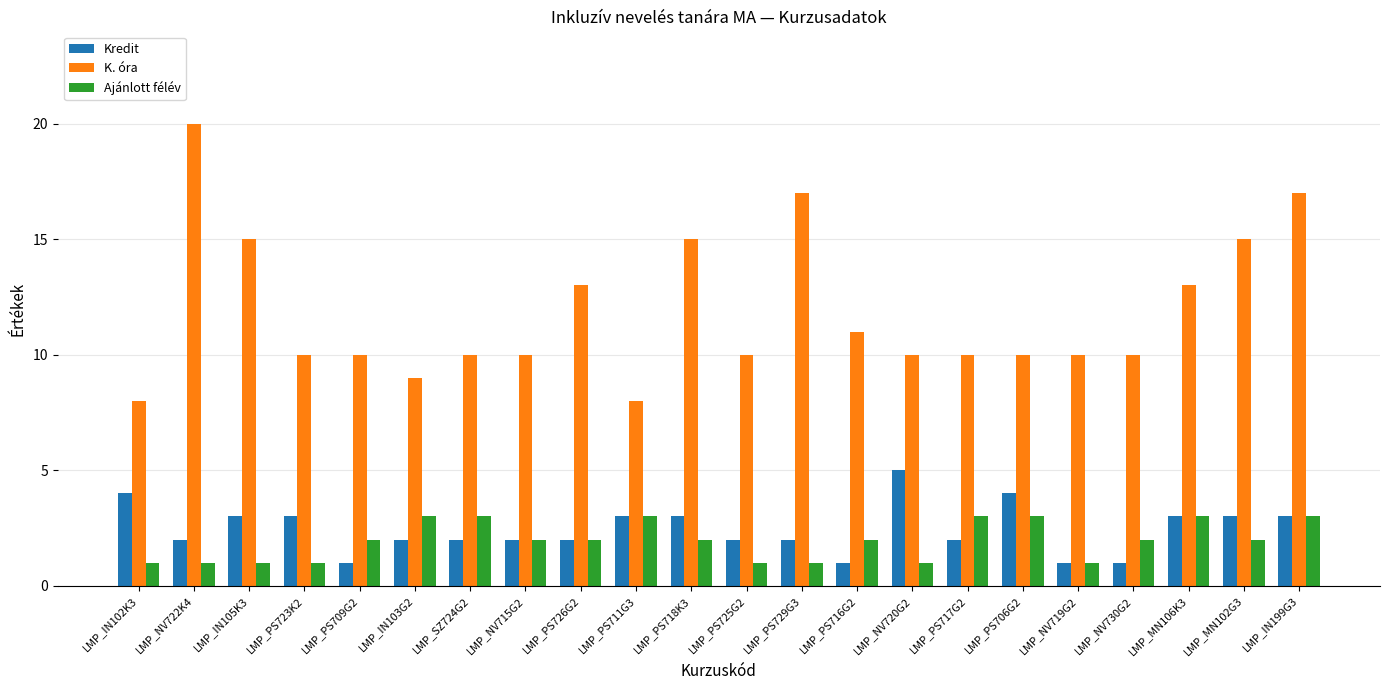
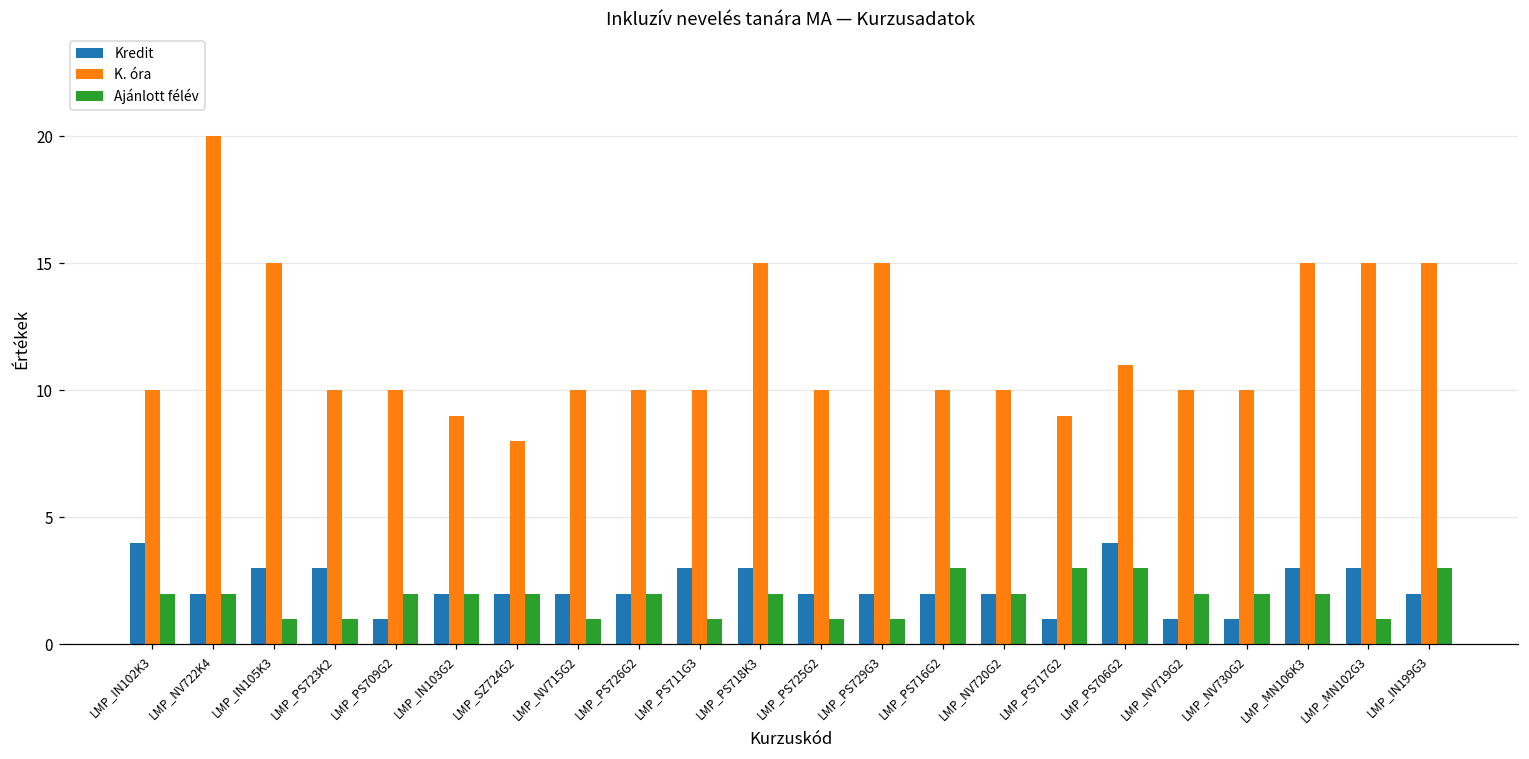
K. óra, LMP_IN102K3: 8 -> 10
Ajánlott félév, LMP_IN102K3: 1 -> 2
Ajánlott félév, LMP_NV722K4: 1 -> 2
Ajánlott félév, LMP_IN103G2: 3 -> 2
K. óra, LMP_SZ724G2: 10 -> 8
Ajánlott félév, LMP_SZ724G2: 3 -> 2
Ajánlott félév, LMP_NV715G2: 2 -> 1
K. óra, LMP_PS726G2: 13 -> 10
K. óra, LMP_PS711G3: 8 -> 10
Ajánlott félév, LMP_PS711G3: 3 -> 1
K. óra, LMP_PS729G3: 17 -> 15
Kredit, LMP_PS716G2: 1 -> 2
K. óra, LMP_PS716G2: 11 -> 10
Ajánlott félév, LMP_PS716G2: 2 -> 3
Kredit, LMP_NV720G2: 5 -> 2
Ajánlott félév, LMP_NV720G2: 1 -> 2
Kredit, LMP_PS717G2: 2 -> 1
K. óra, LMP_PS717G2: 10 -> 9
K. óra, LMP_PS706G2: 10 -> 11
Ajánlott félév, LMP_NV719G2: 1 -> 2
K. óra, LMP_MN106K3: 13 -> 15
Ajánlott félév, LMP_MN106K3: 3 -> 2
Ajánlott félév, LMP_MN102G3: 2 -> 1
Kredit, LMP_IN199G3: 3 -> 2
K. óra, LMP_IN199G3: 17 -> 15
